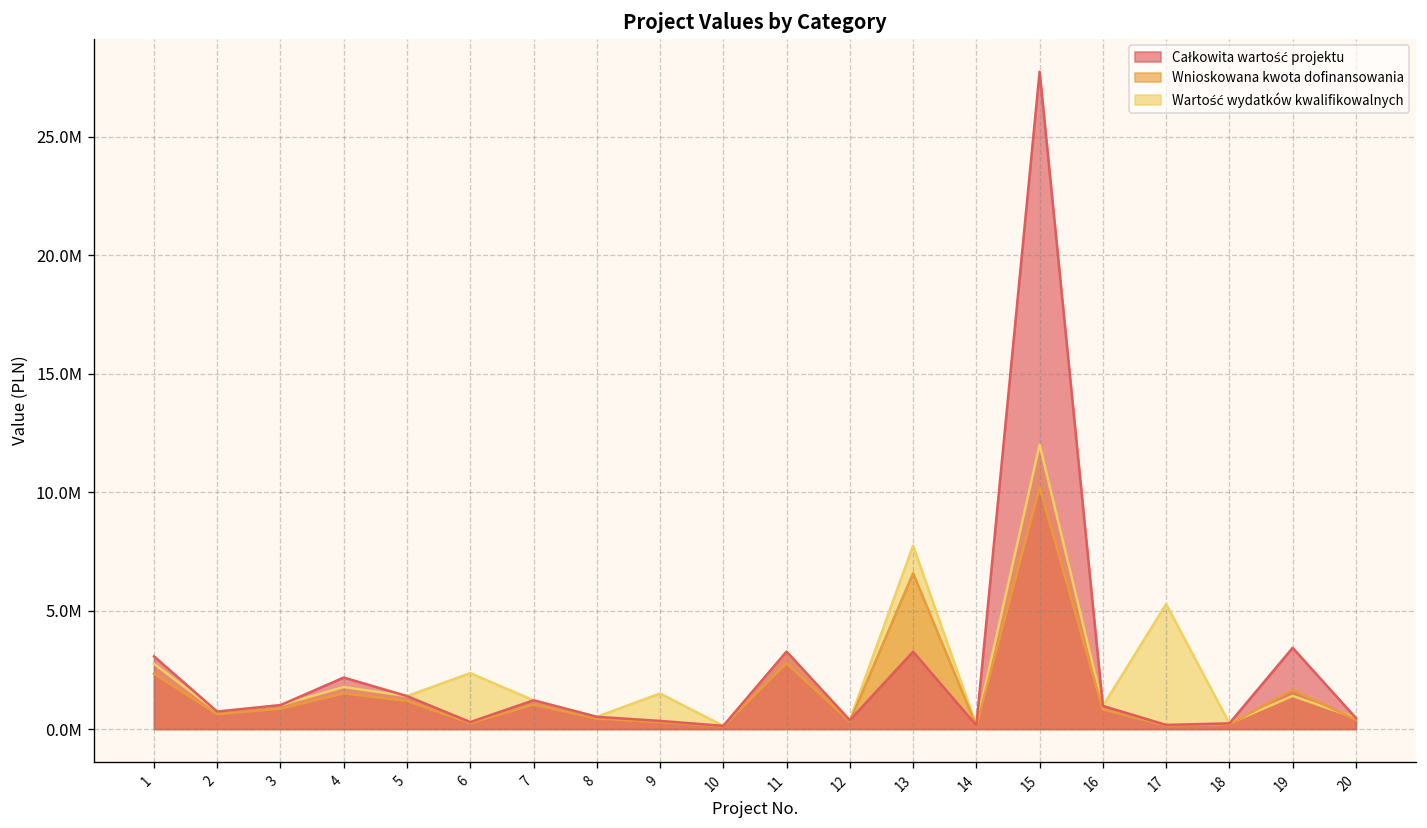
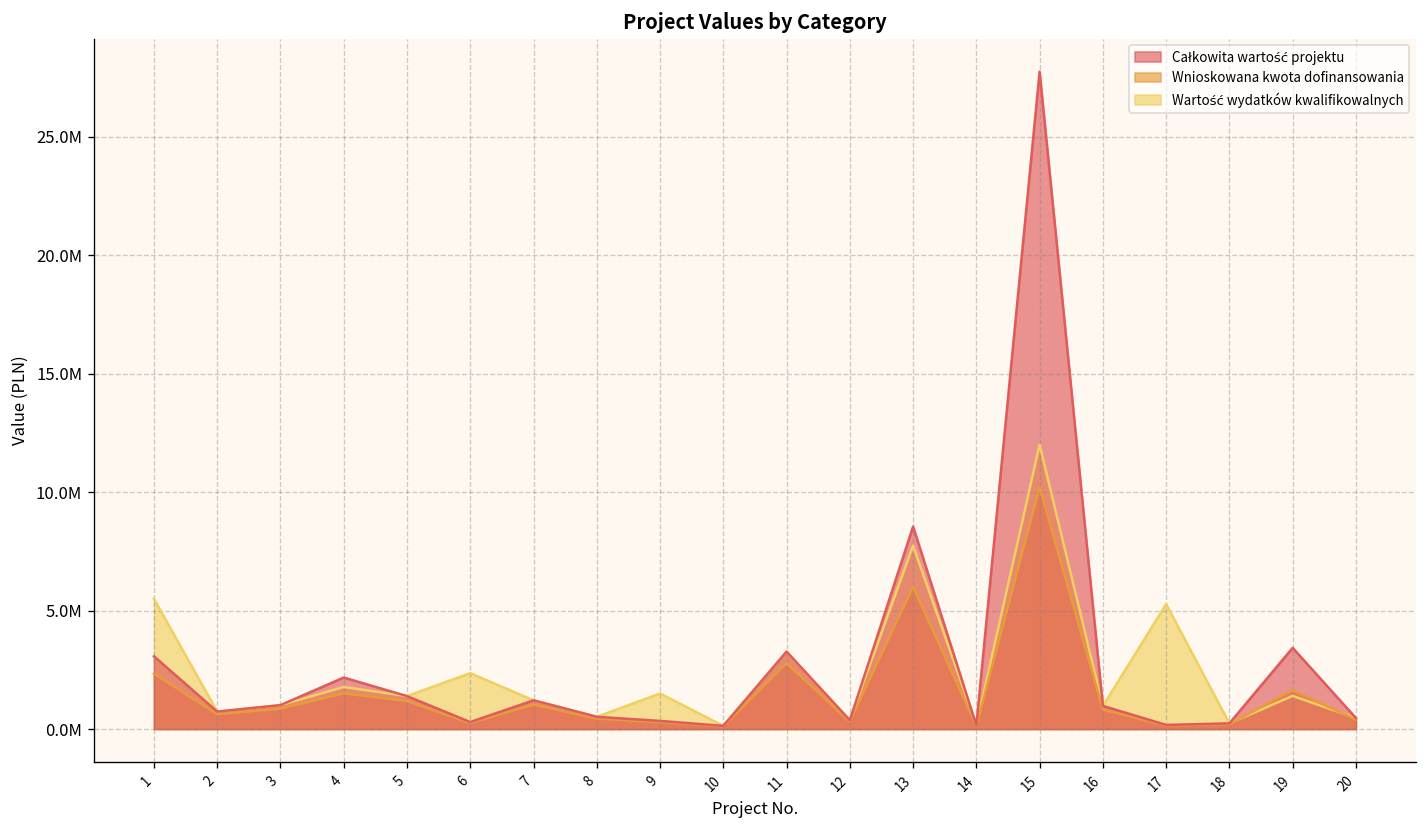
Wartość wydatków kwalifikowalnych, 1: 2800000 -> 5500000
Wnioskowana kwota dofinansowania, 13: 6600000 -> 6000000
Całkowita wartość projektu, 13: 3300000 -> 8500000
